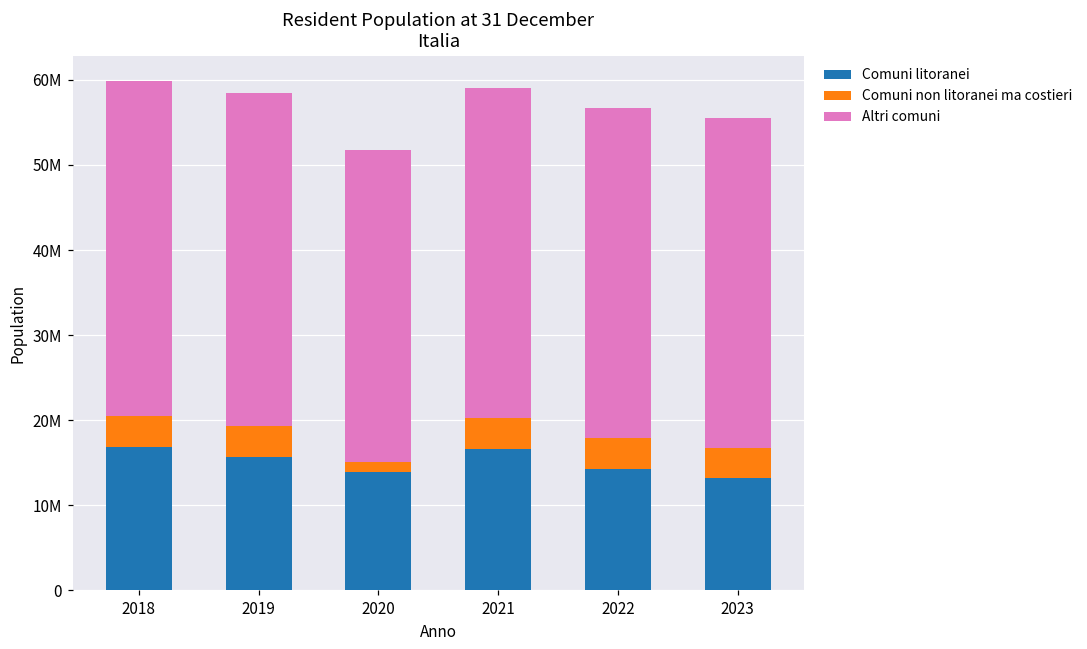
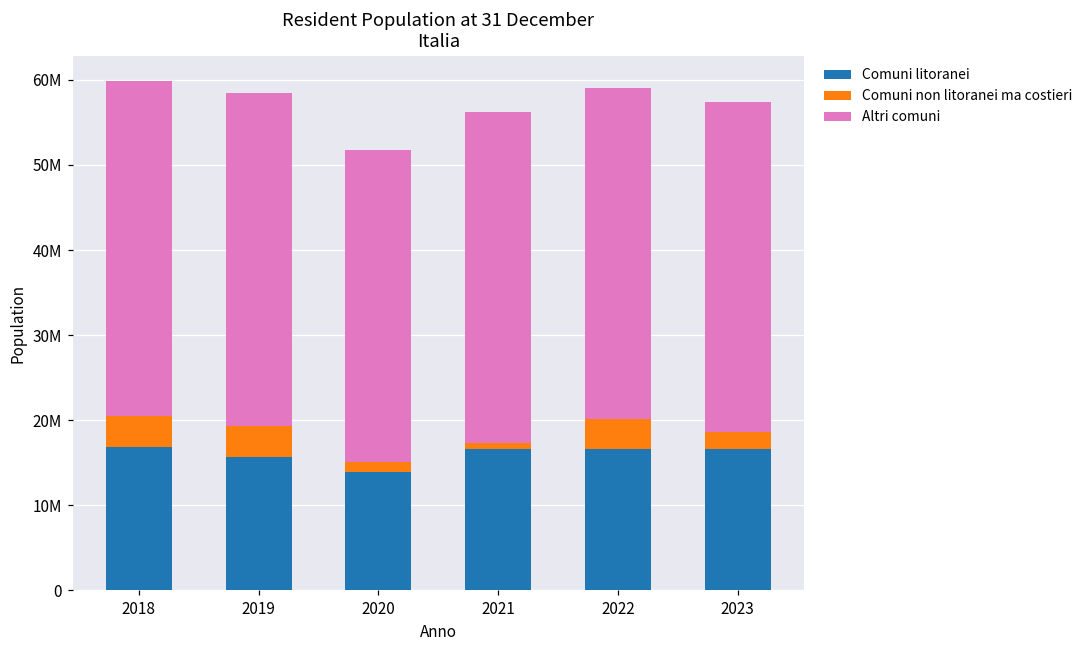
Comuni non litoranei ma costieri, 2021: 4000000 -> 1000000
Comuni litoranei, 2022: 14000000 -> 17000000
Comuni litoranei, 2023: 13000000 -> 17000000
Comuni non litoranei ma costieri, 2023: 4000000 -> 2000000
